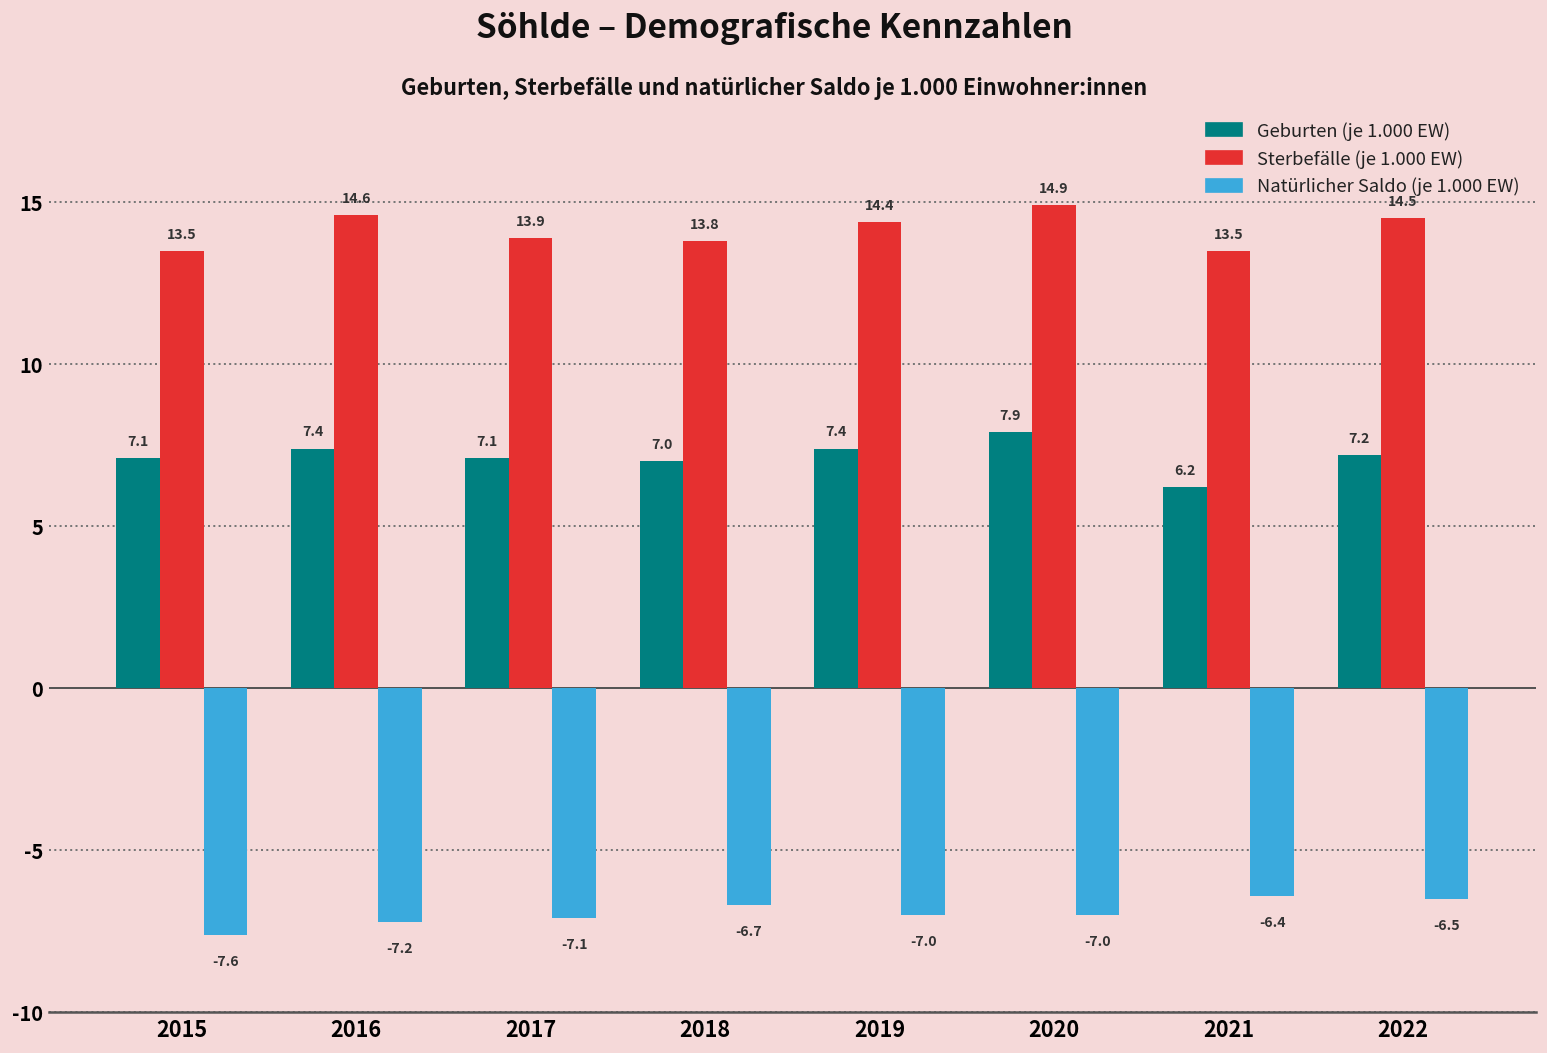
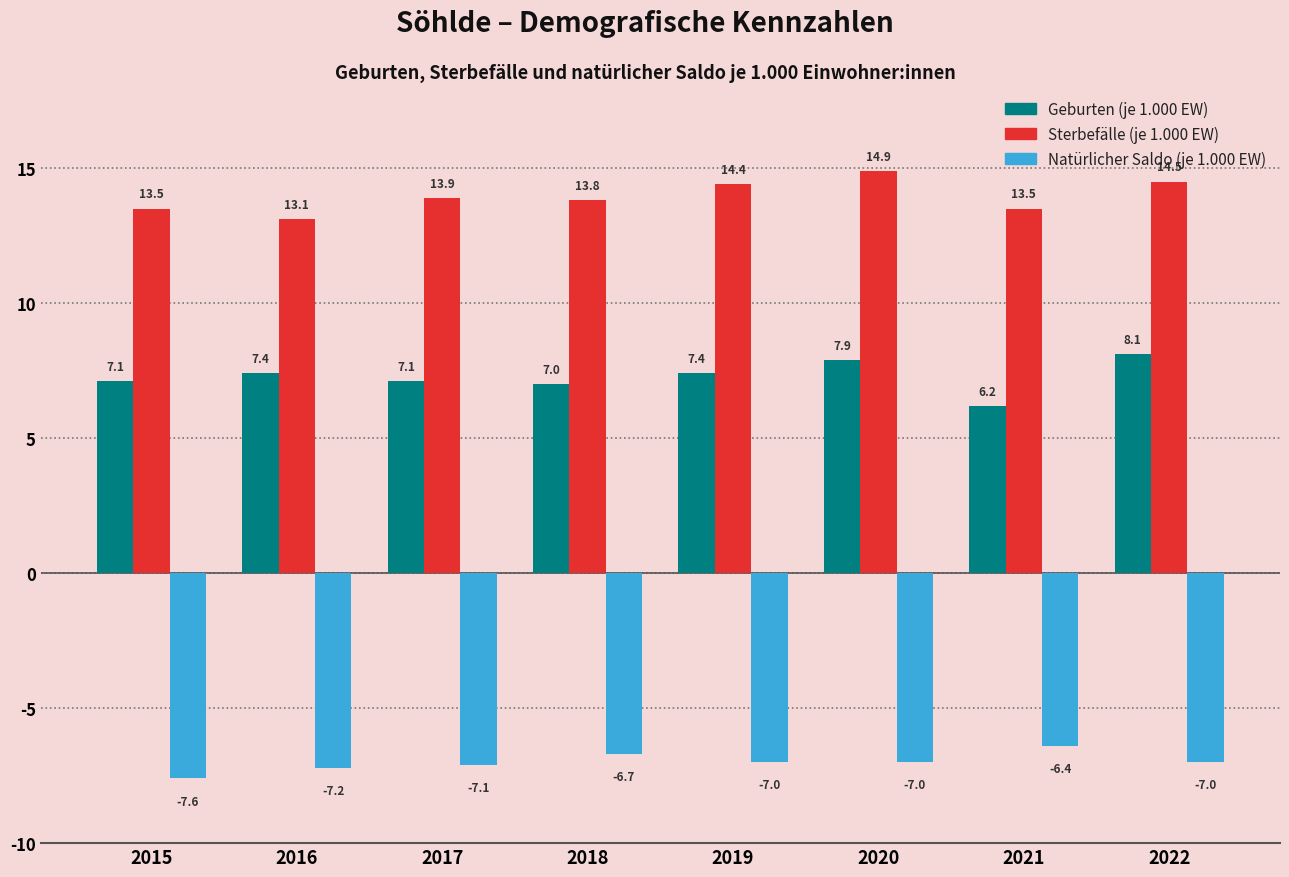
Sterbefälle (je 1.000 EW), 2016: 14.6 -> 13.1
Geburten (je 1.000 EW), 2022: 7.2 -> 8.1
Natürlicher Saldo (je 1.000 EW), 2022: -6.5 -> -7.0
